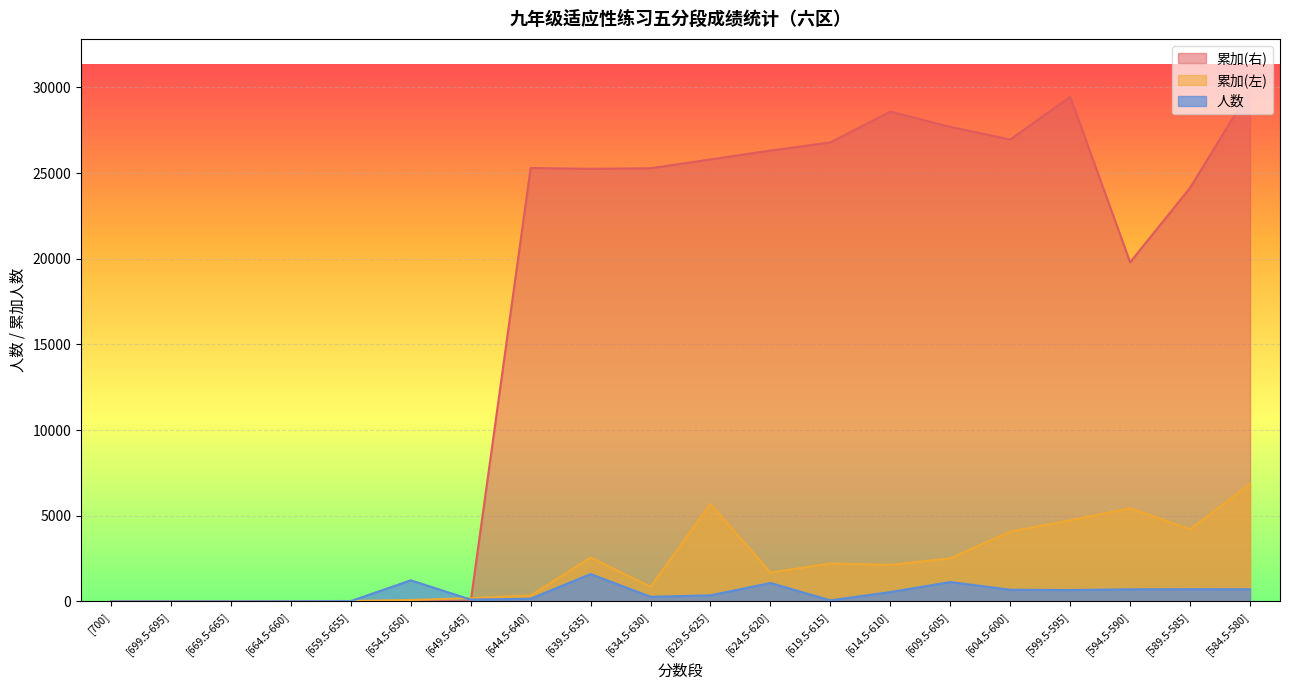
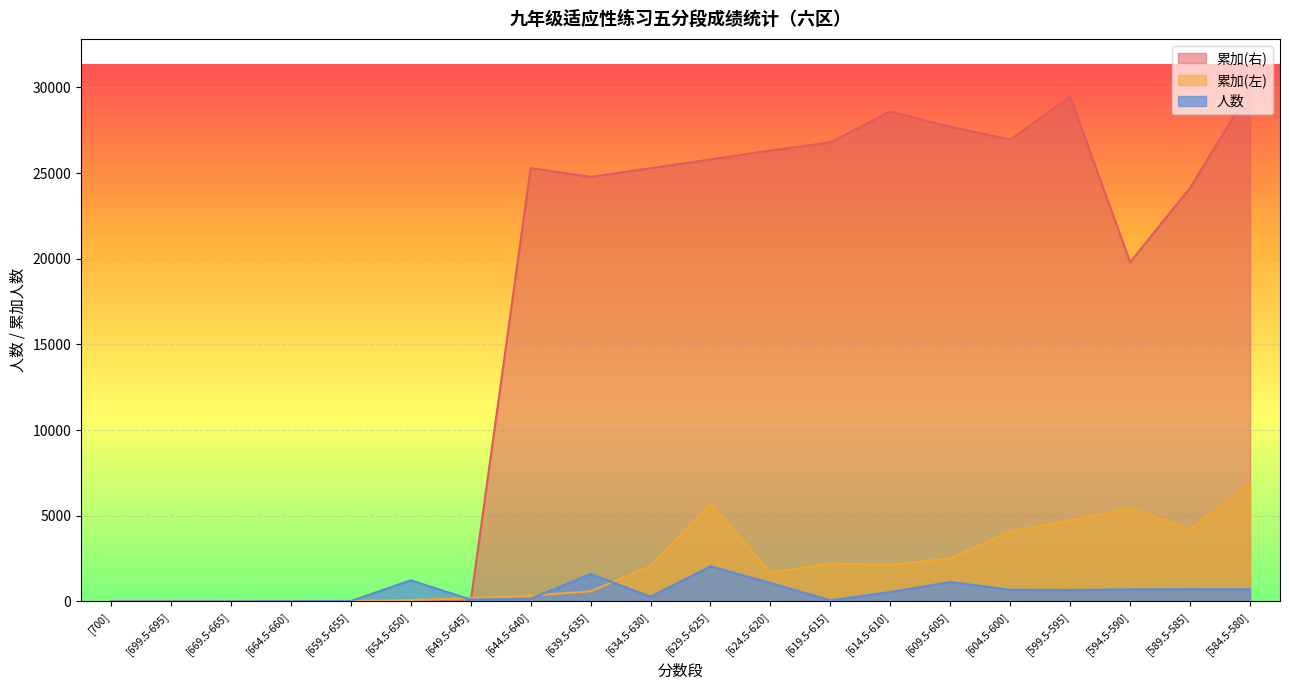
累加(右), [639.5-635]: 25200 -> 24800
累加(左), [639.5-635]: 2600 -> 600
累加(左), [634.5-630]: 900 -> 2100
人数, [629.5-625]: 400 -> 2000
